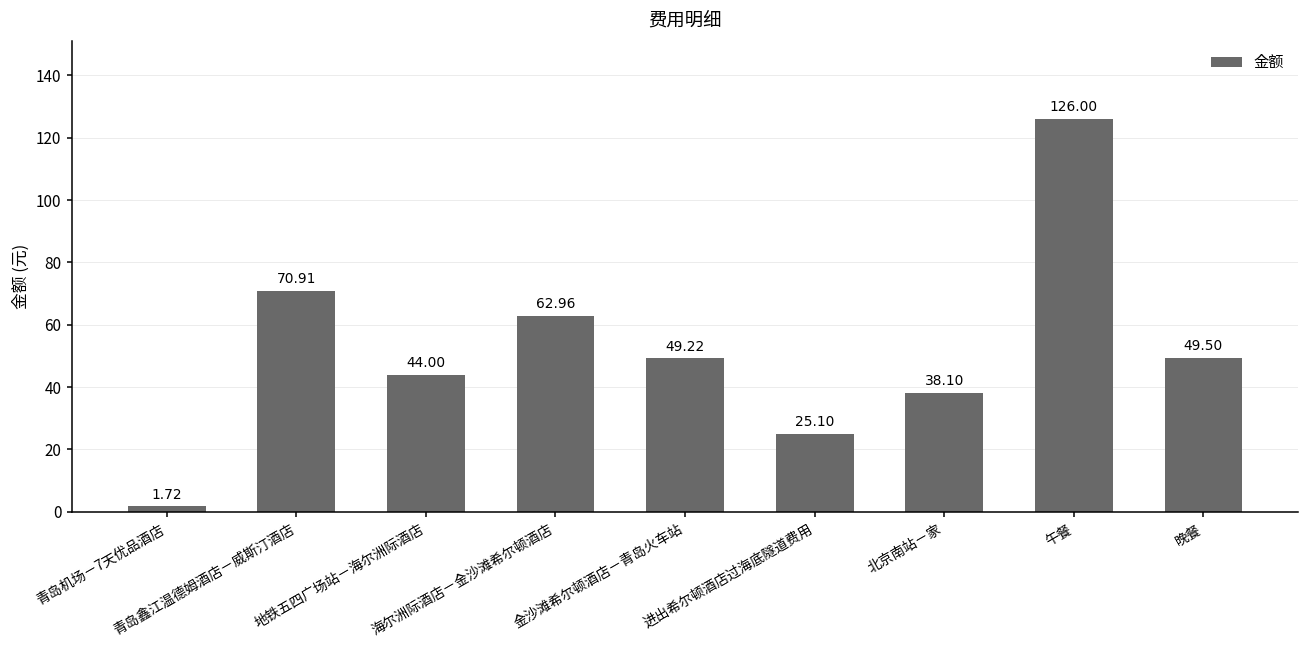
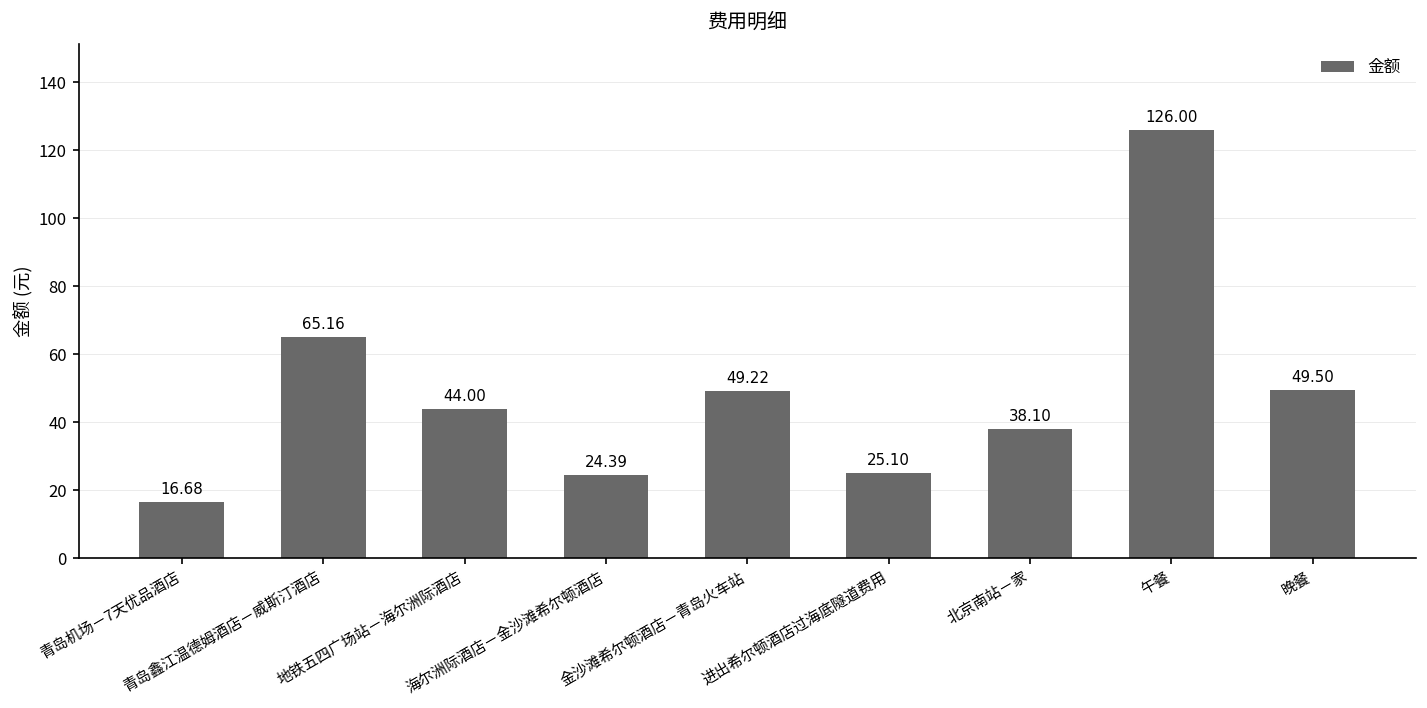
青岛机场－7天优品酒店: 1.72 -> 16.68
青岛鑫江温德姆酒店－威斯汀酒店: 70.91 -> 65.16
海尔洲际酒店－金沙滩希尔顿酒店: 62.96 -> 24.39
